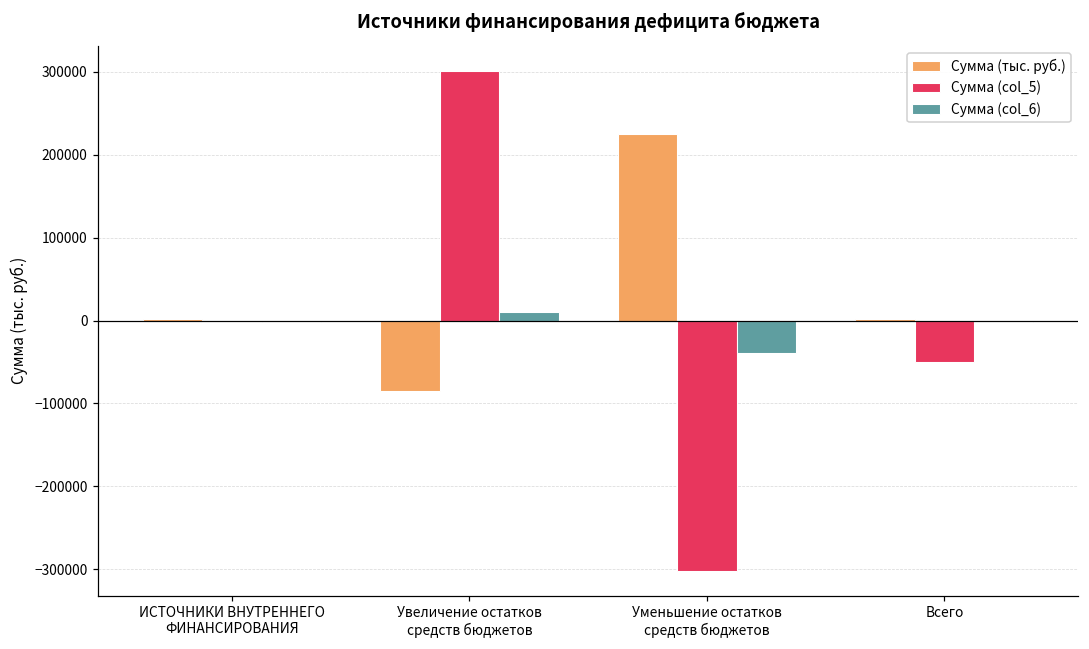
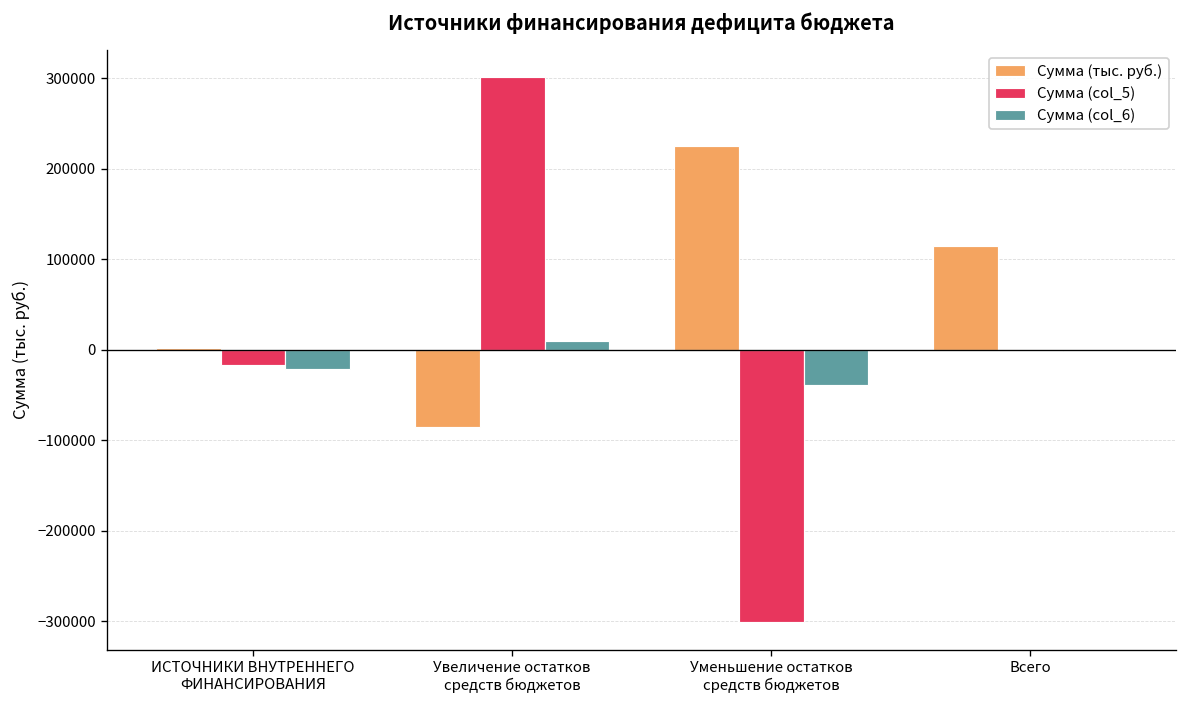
Сумма (col_5), ИСТОЧНИКИ ВНУТРЕННЕГО ФИНАНСИРОВАНИЯ: 0 -> -20000
Сумма (col_6), ИСТОЧНИКИ ВНУТРЕННЕГО ФИНАНСИРОВАНИЯ: 0 -> -20000
Сумма (тыс. руб.), Всего: 0 -> 110000
Сумма (col_5), Всего: -50000 -> 0
